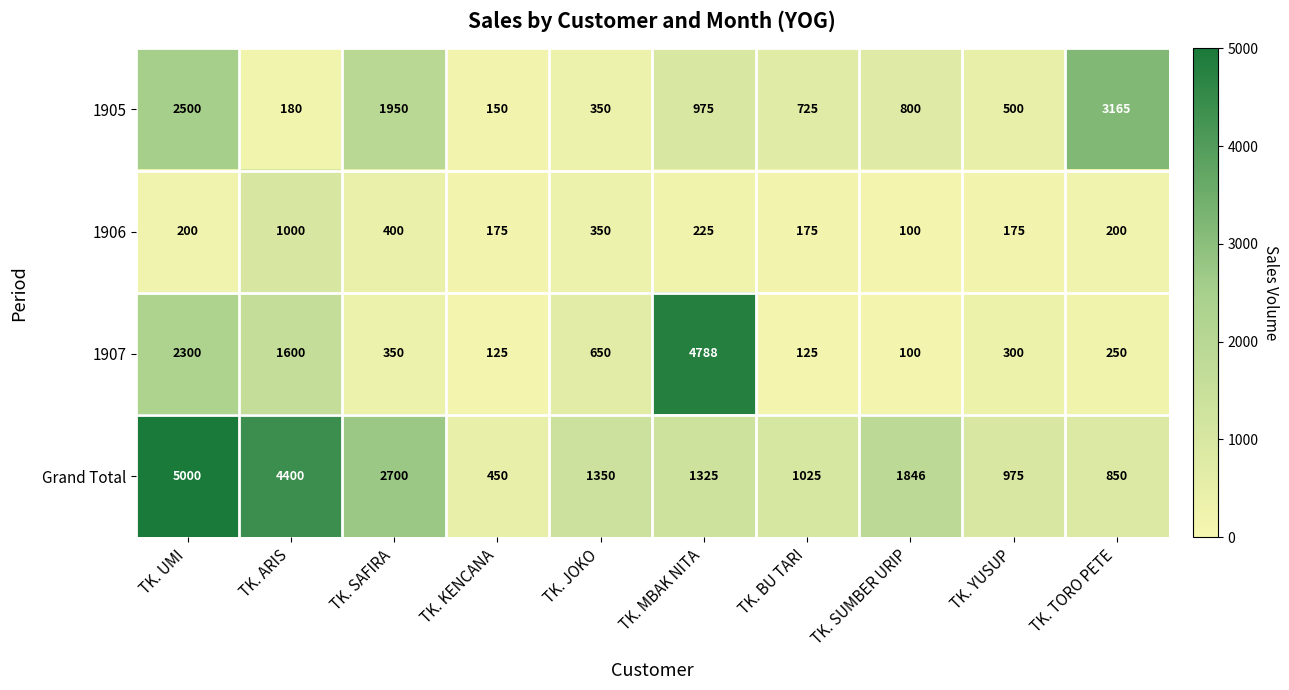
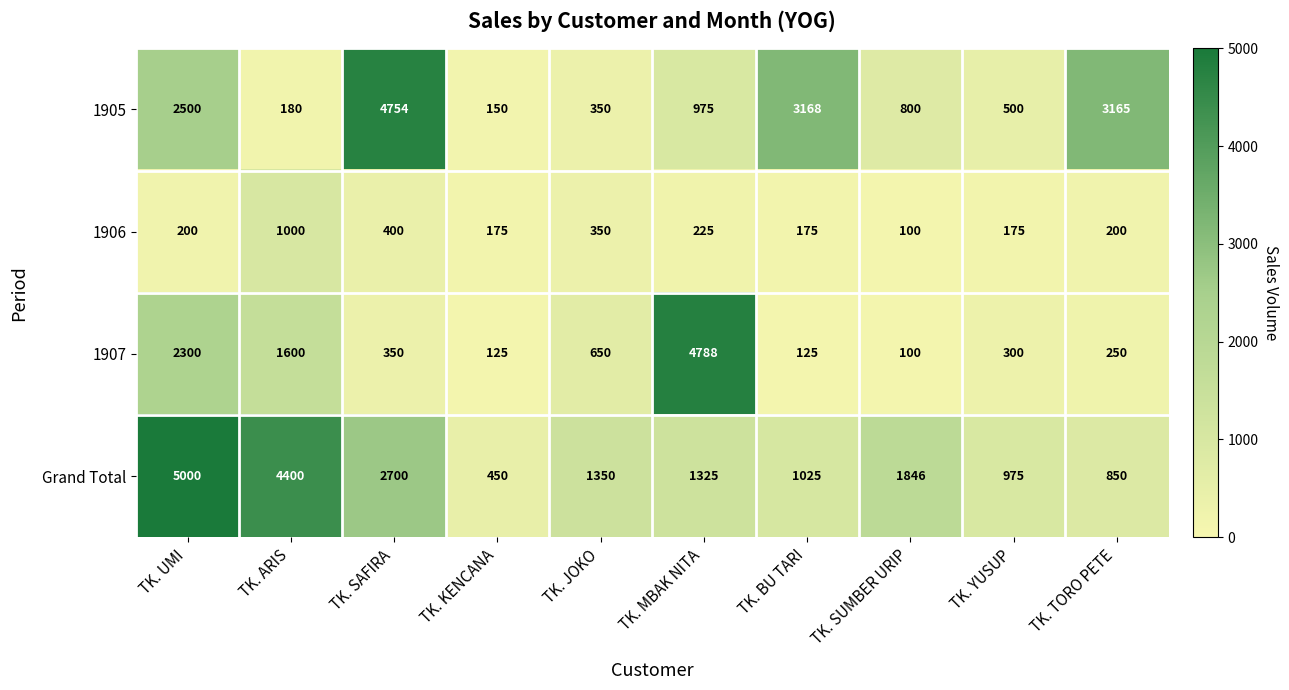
1905, TK. SAFIRA: 1950 -> 4754
1905, TK. BU TARI: 725 -> 3168
